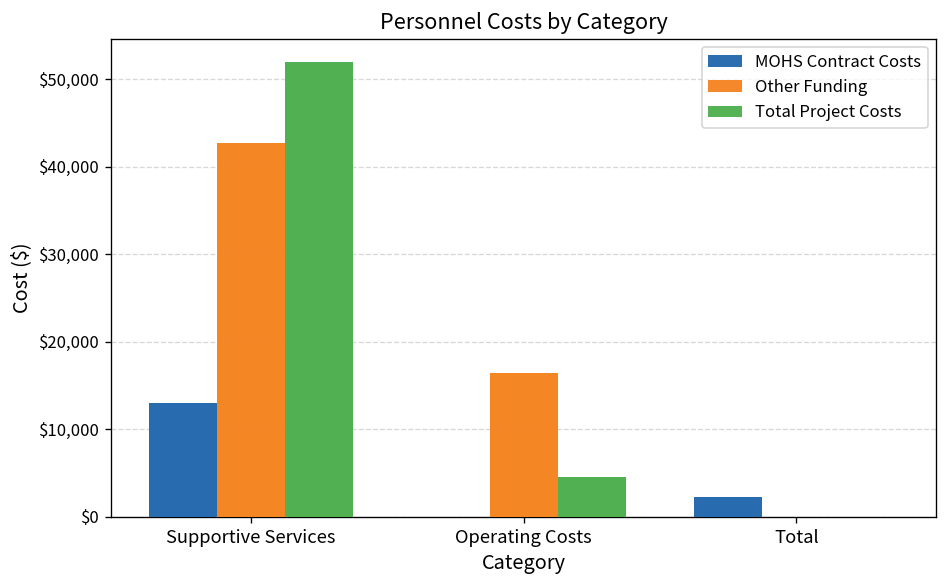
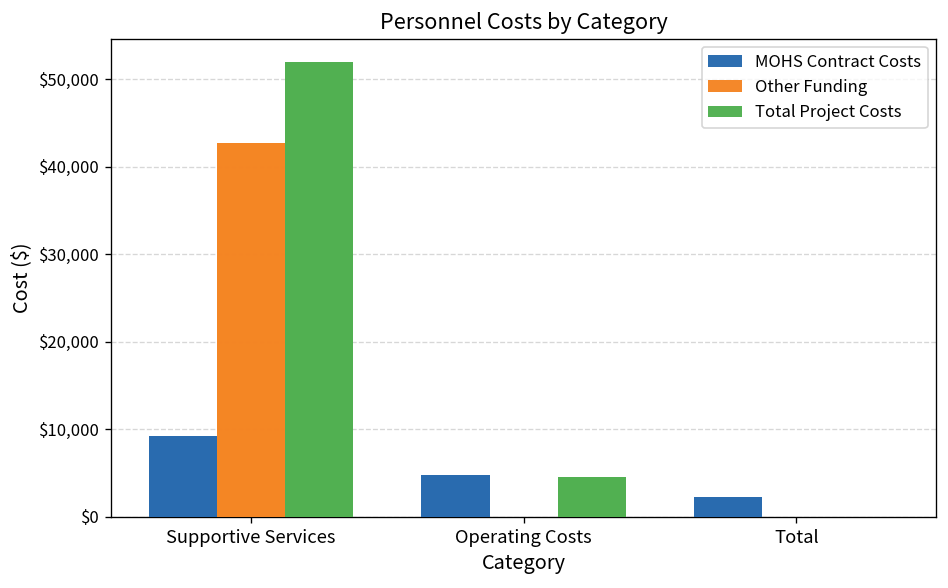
MOHS Contract Costs, Supportive Services: $13,000 -> $9,000
MOHS Contract Costs, Operating Costs: $0 -> $5,000
Other Funding, Operating Costs: $16,000 -> $0
